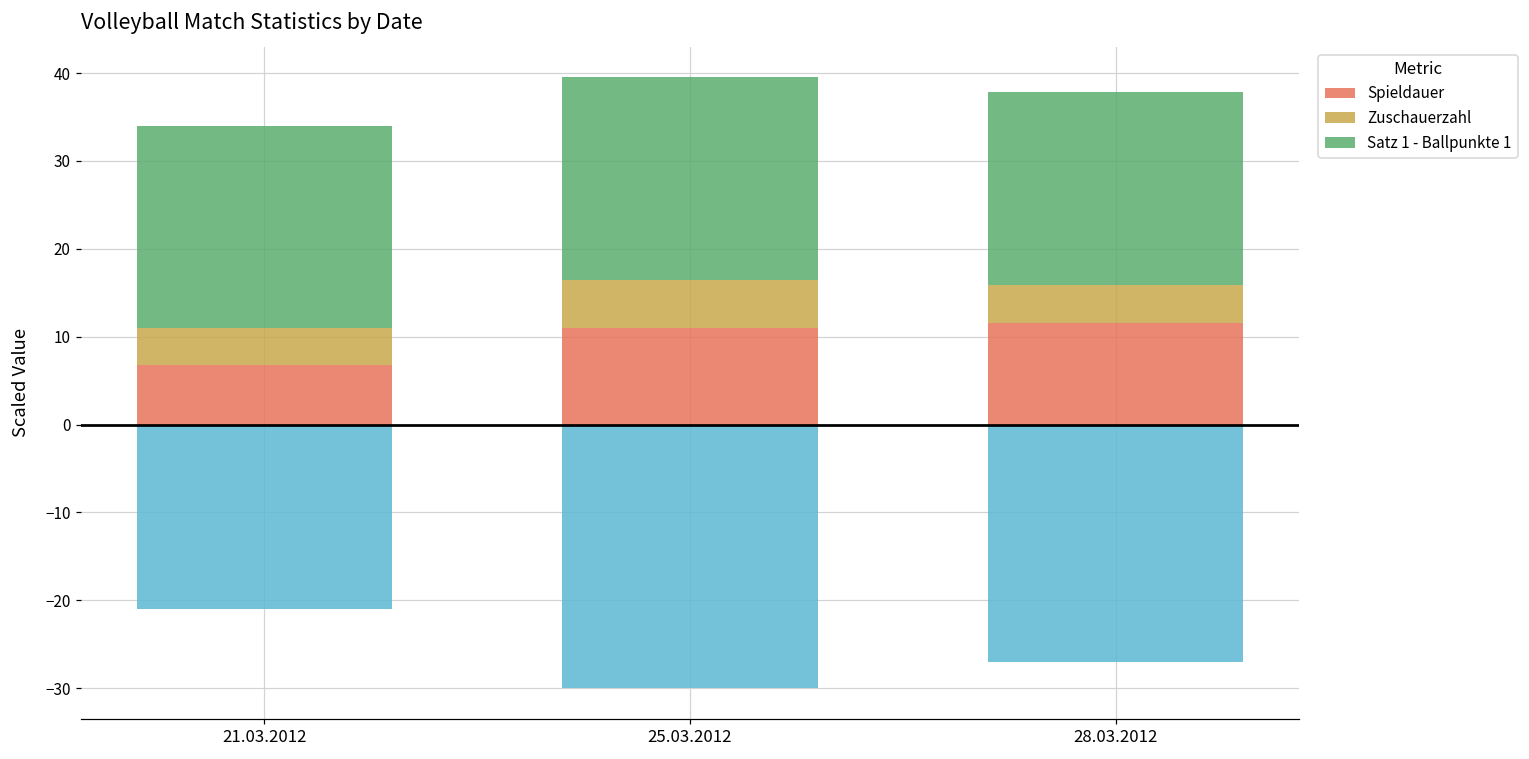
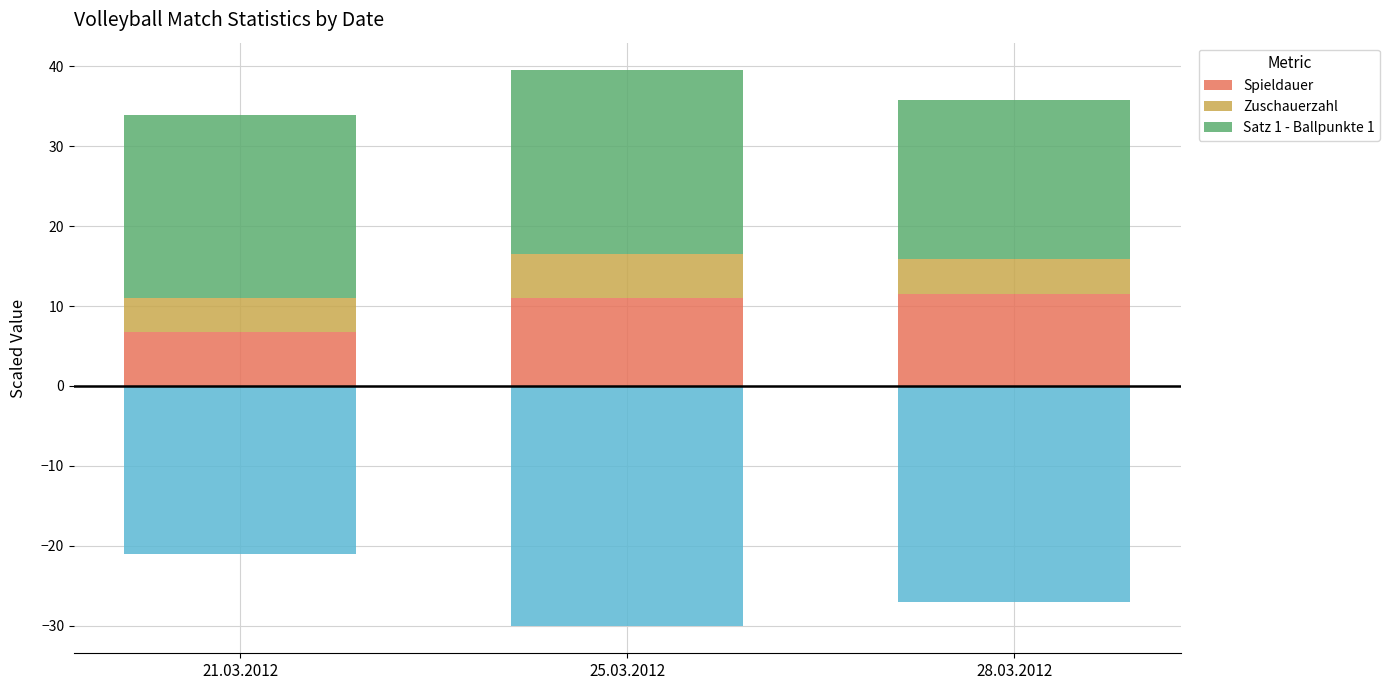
Satz 1 - Ballpunkte 1, 28.03.2012: 22 -> 20
